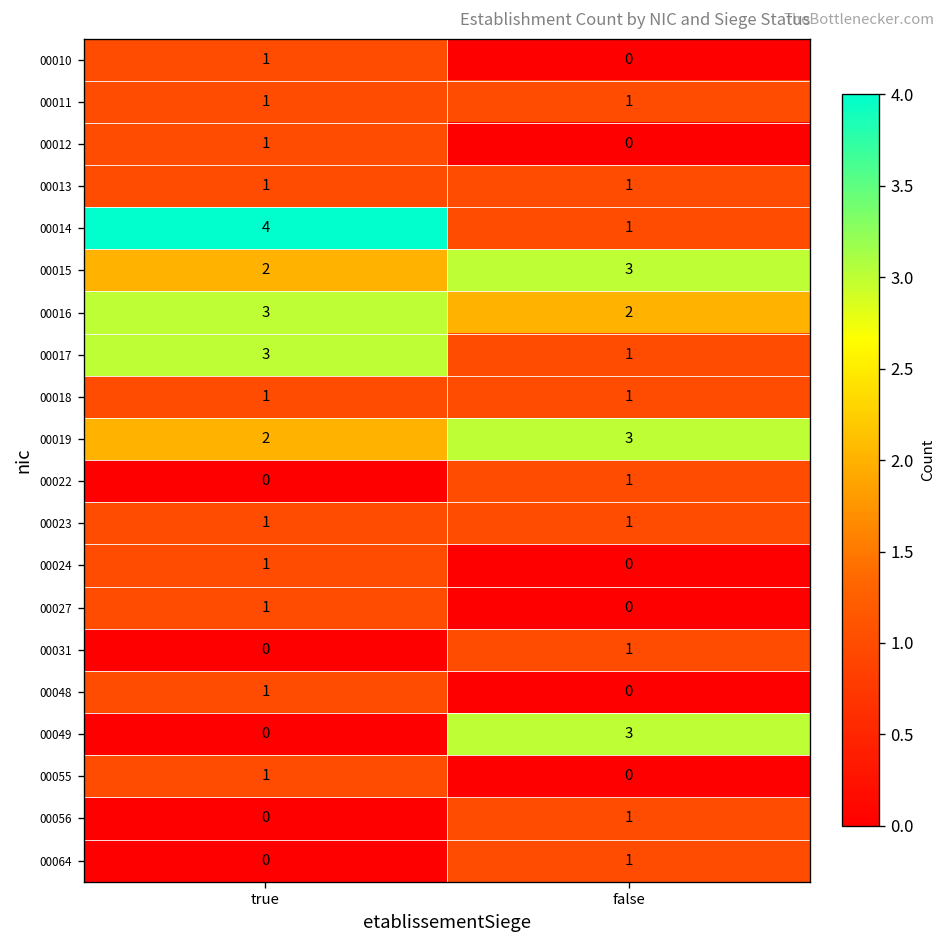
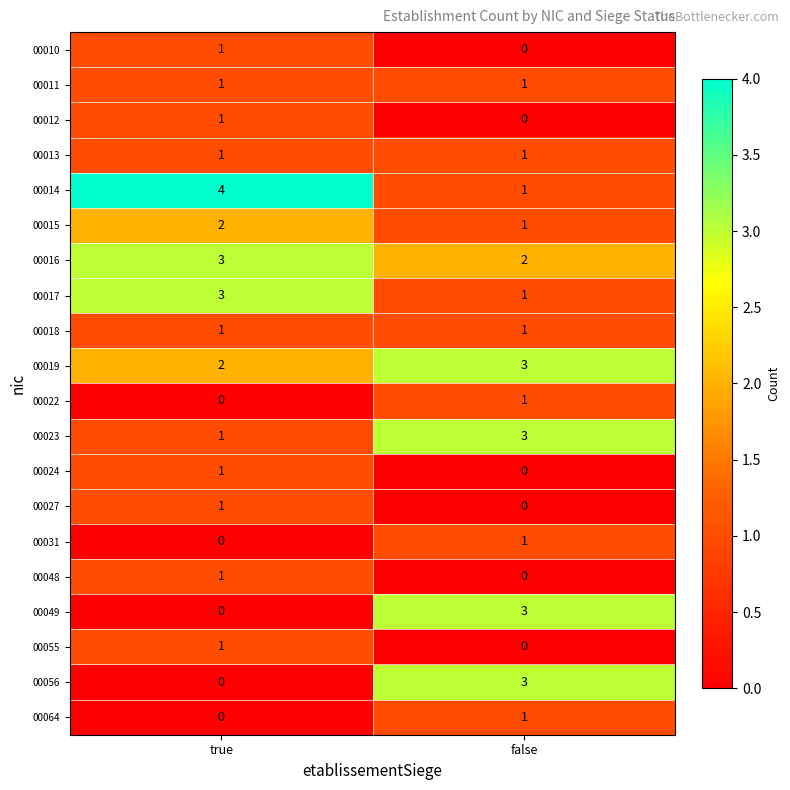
00015, false: 3 -> 1
00023, false: 1 -> 3
00056, false: 1 -> 3
